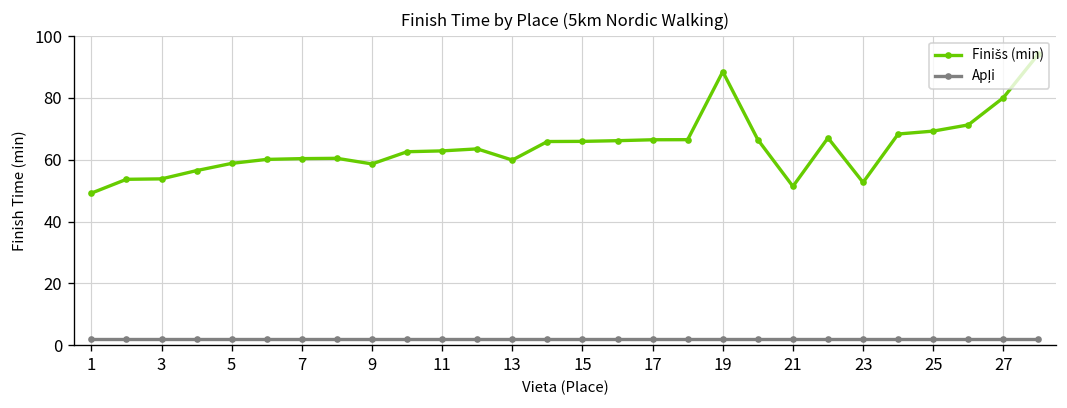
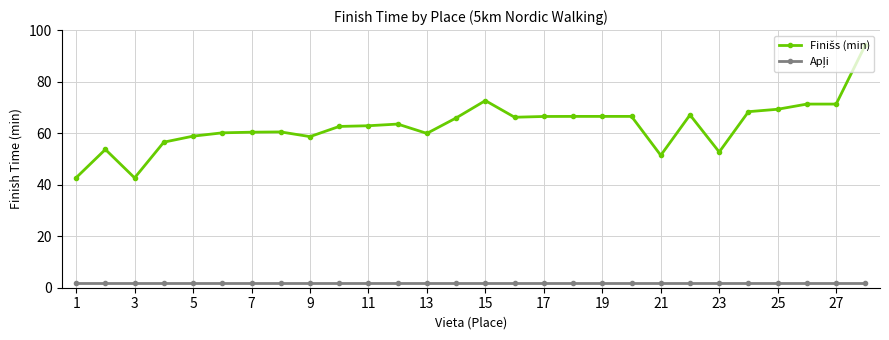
Finišs (min), 1: 49 -> 43
Finišs (min), 3: 54 -> 43
Finišs (min), 15: 66 -> 73
Finišs (min), 19: 89 -> 67
Finišs (min), 27: 80 -> 71
